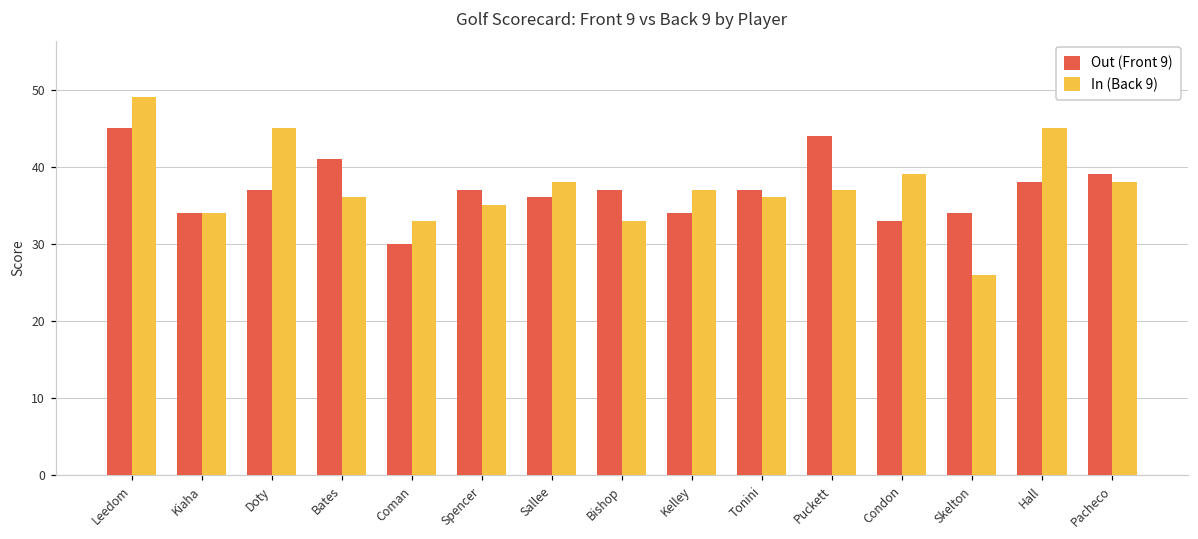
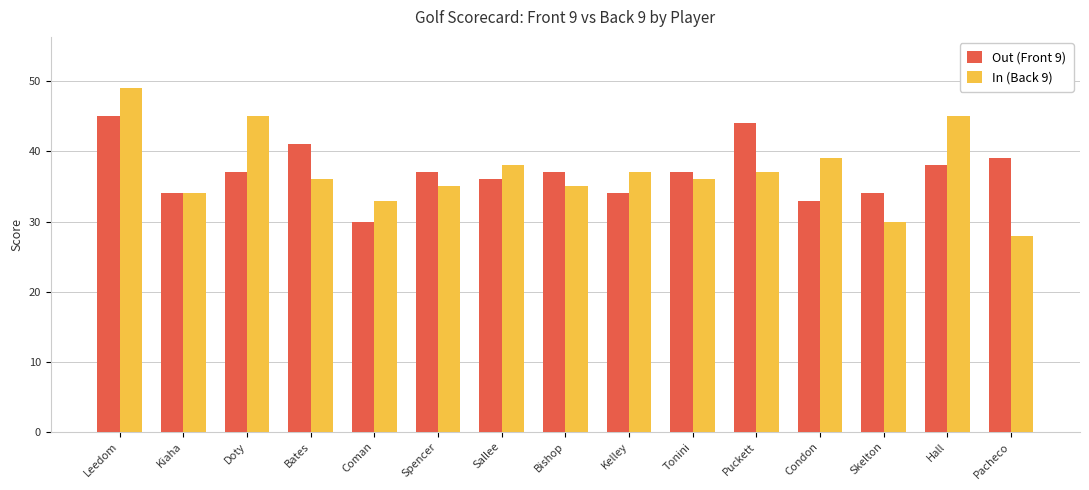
In (Back 9), Bishop: 33 -> 35
In (Back 9), Skelton: 26 -> 30
In (Back 9), Pacheco: 38 -> 28
